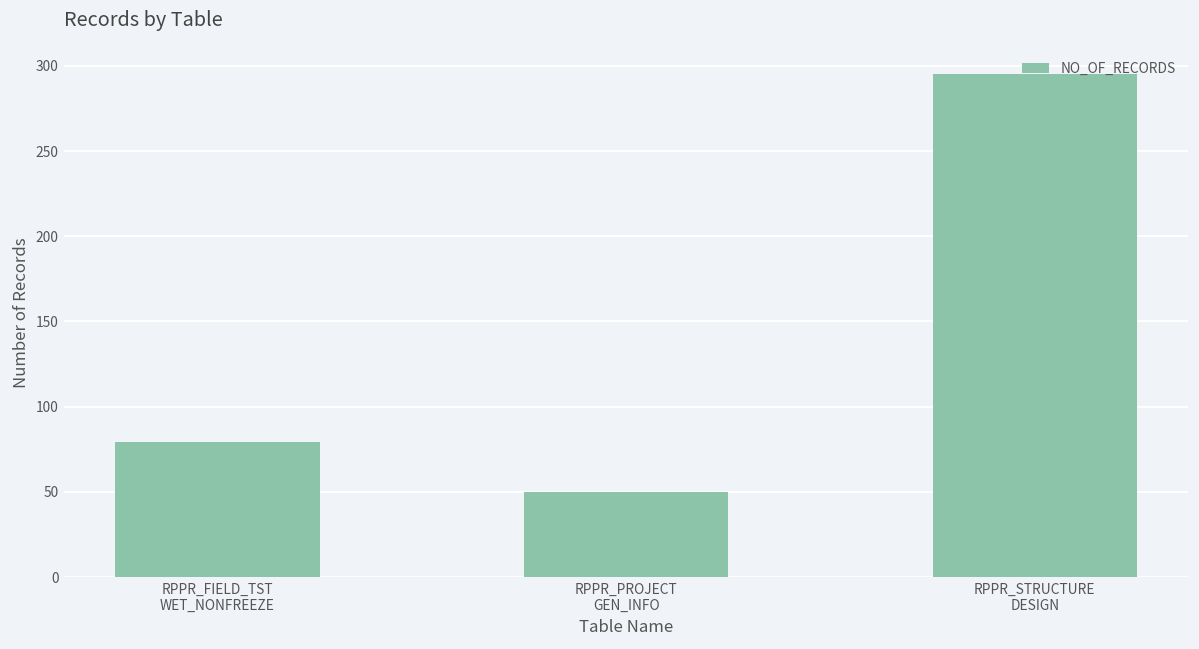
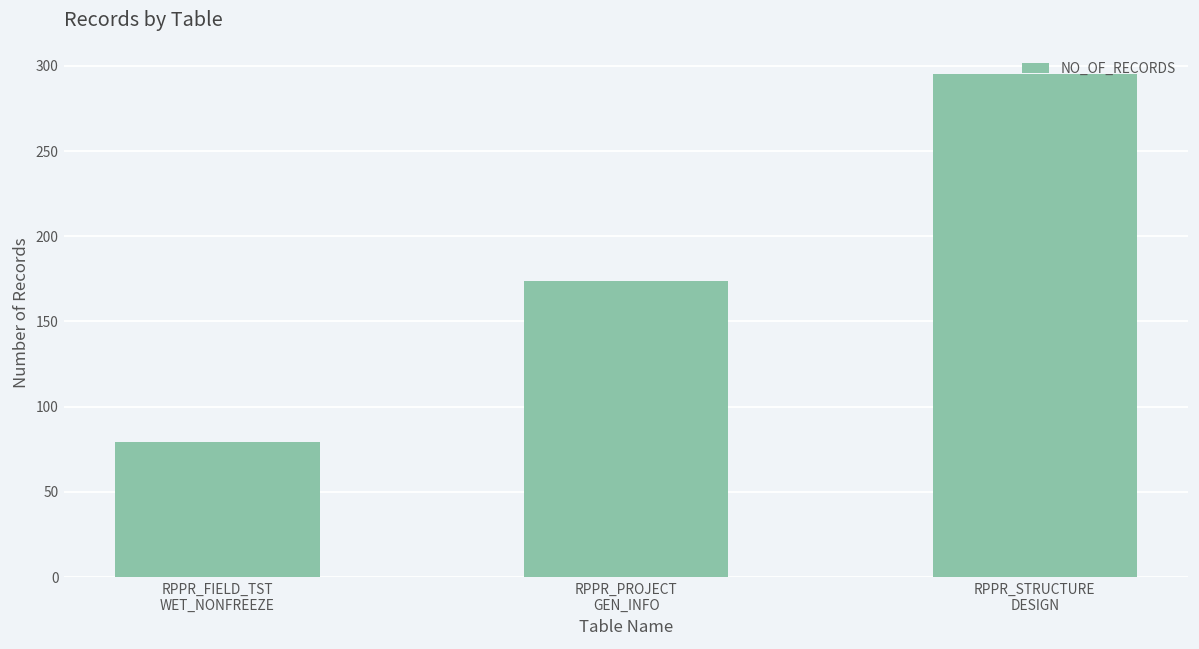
RPPR_PROJECT GEN_INFO: 50 -> 174
